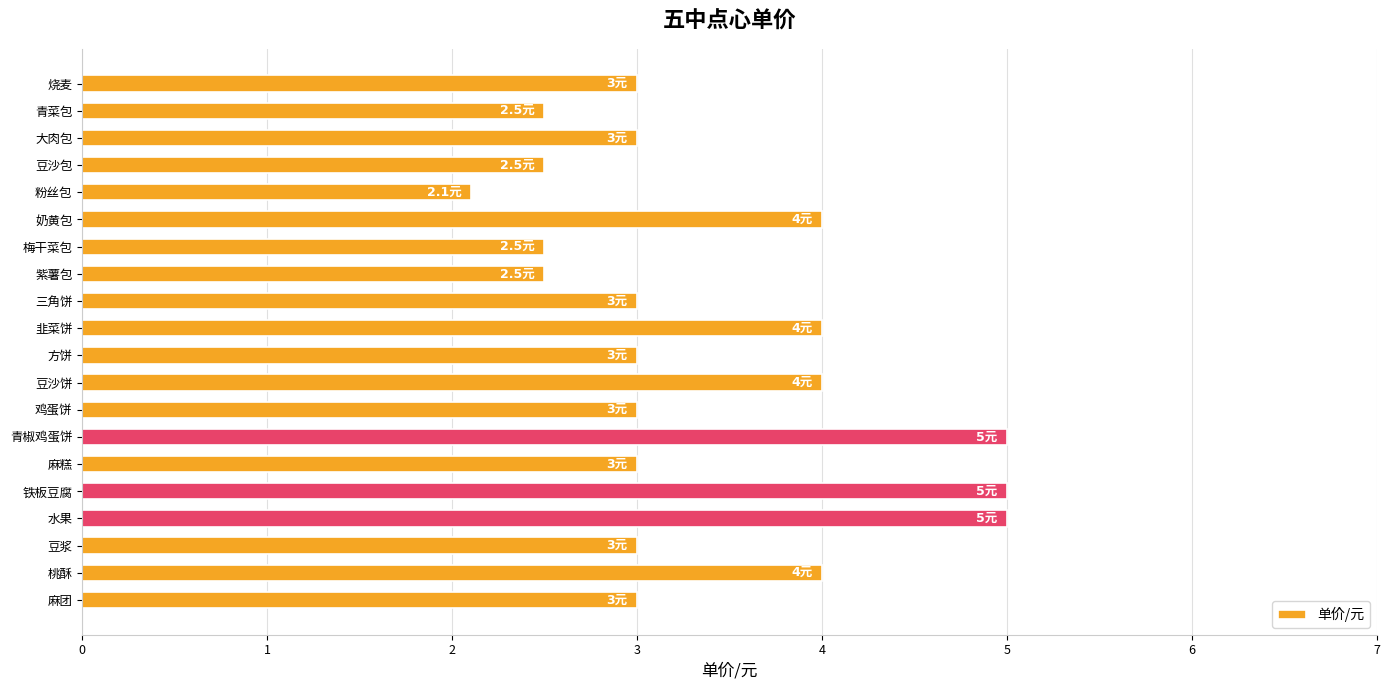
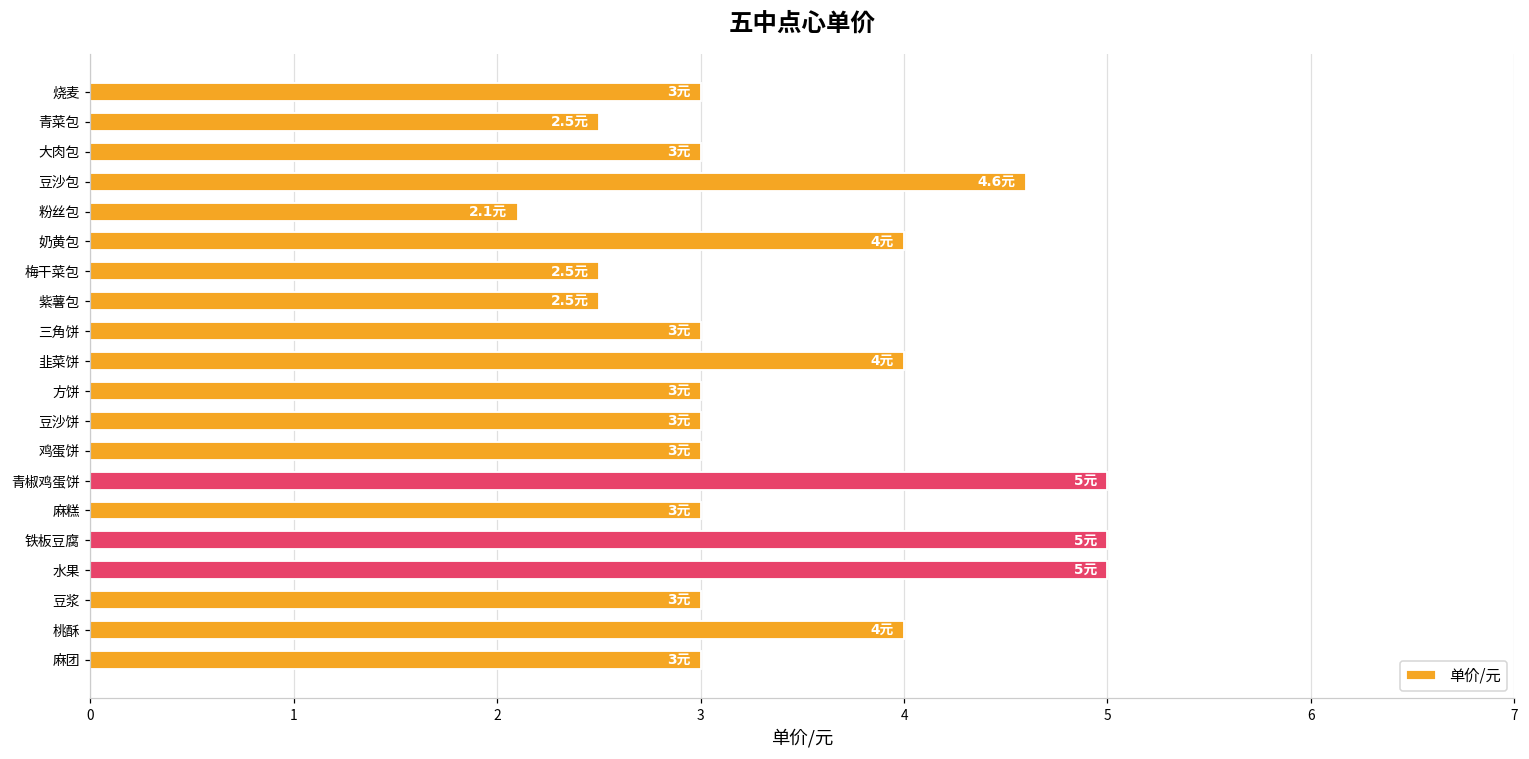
豆沙包: 2.5元 -> 4.6元
豆沙饼: 4元 -> 3元
